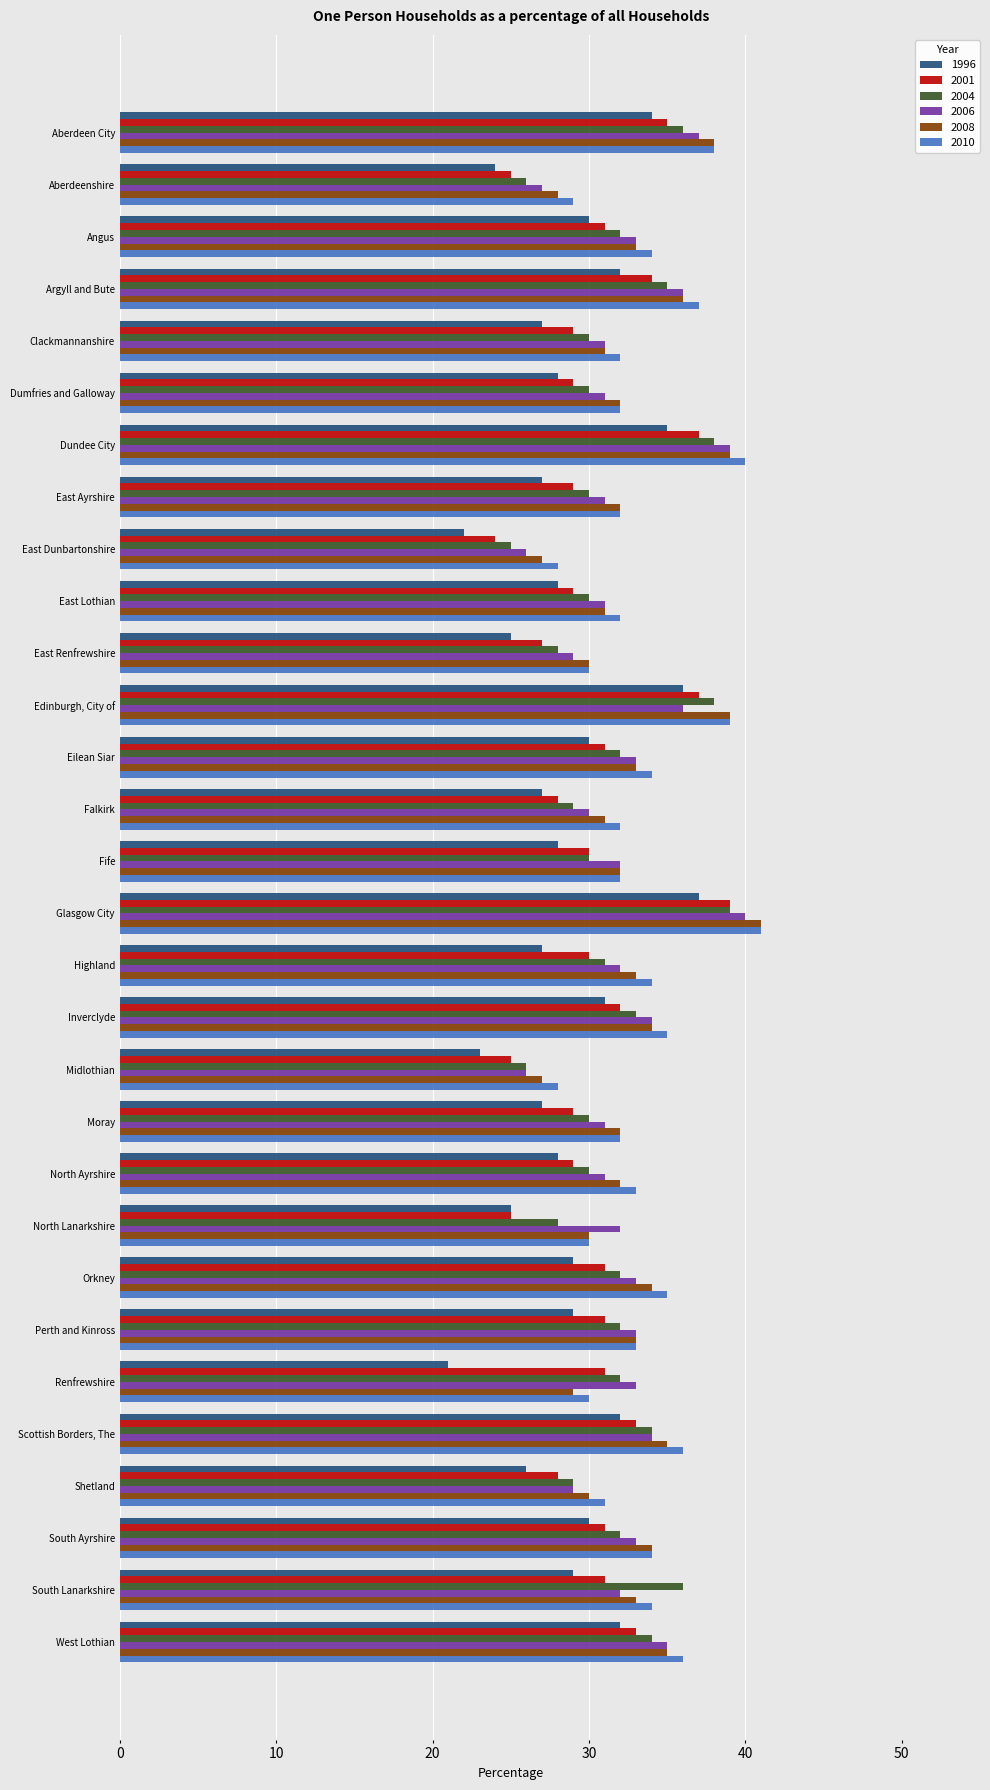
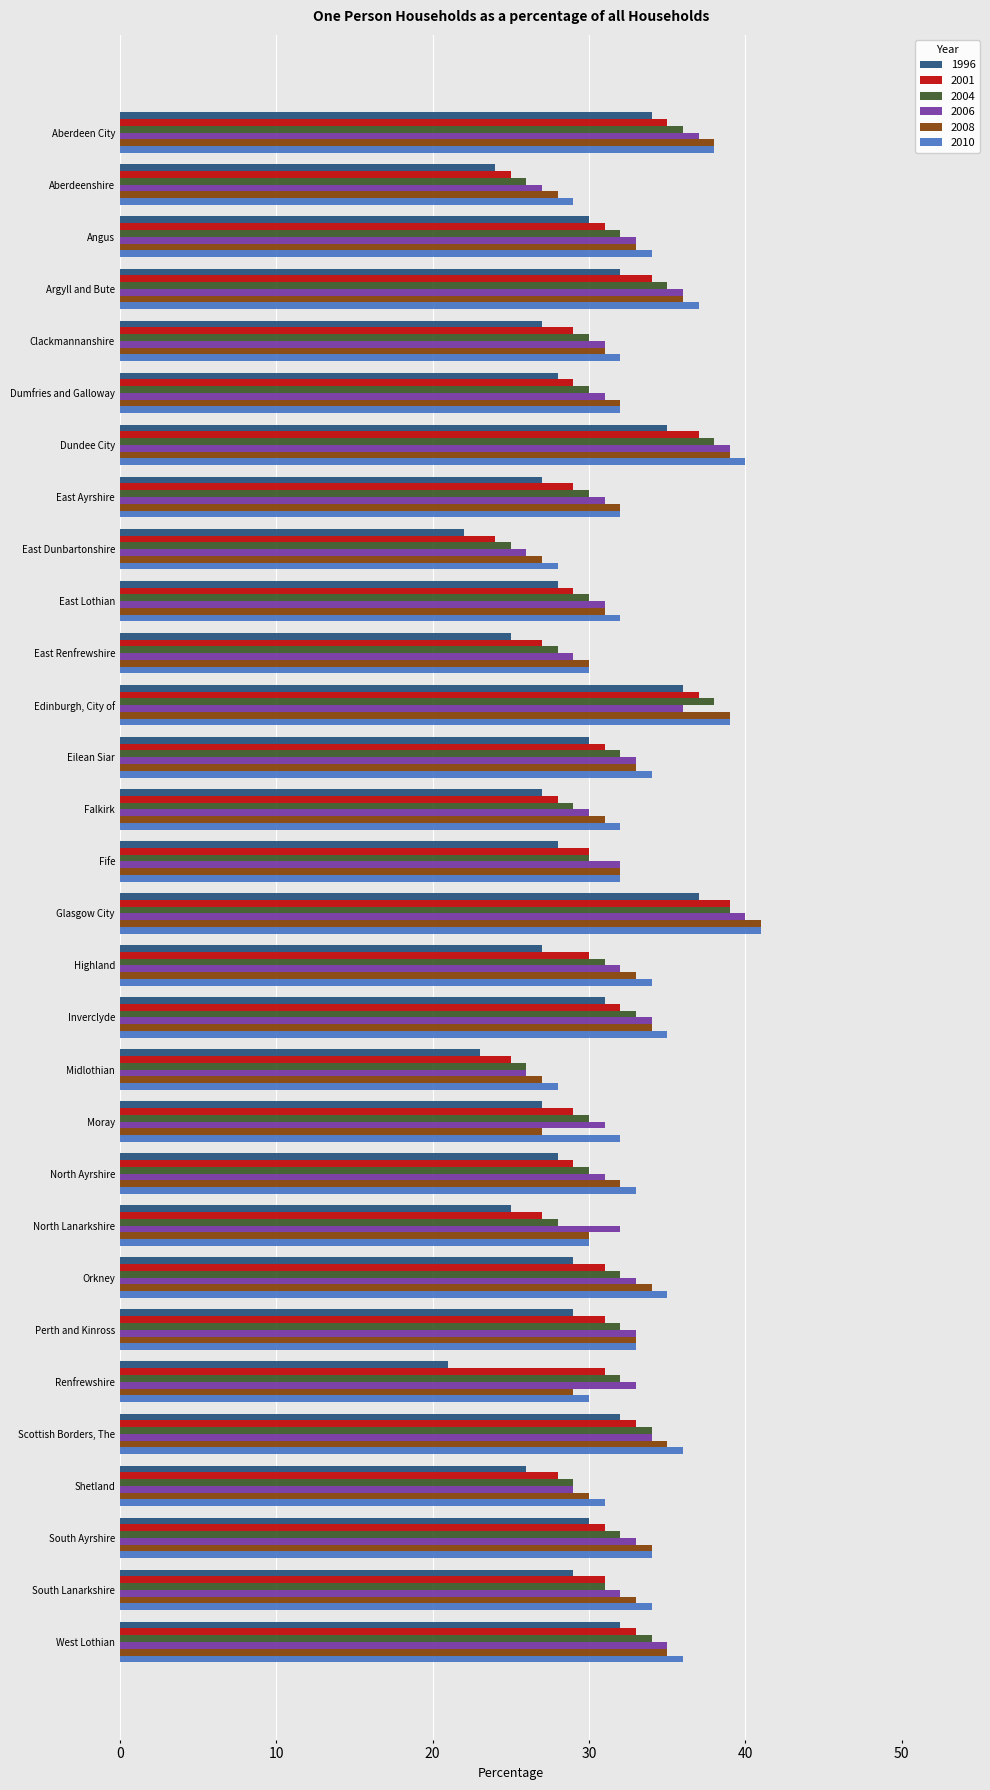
2008, Moray: 32 -> 27
2001, North Lanarkshire: 25 -> 27
2004, South Lanarkshire: 36 -> 31
